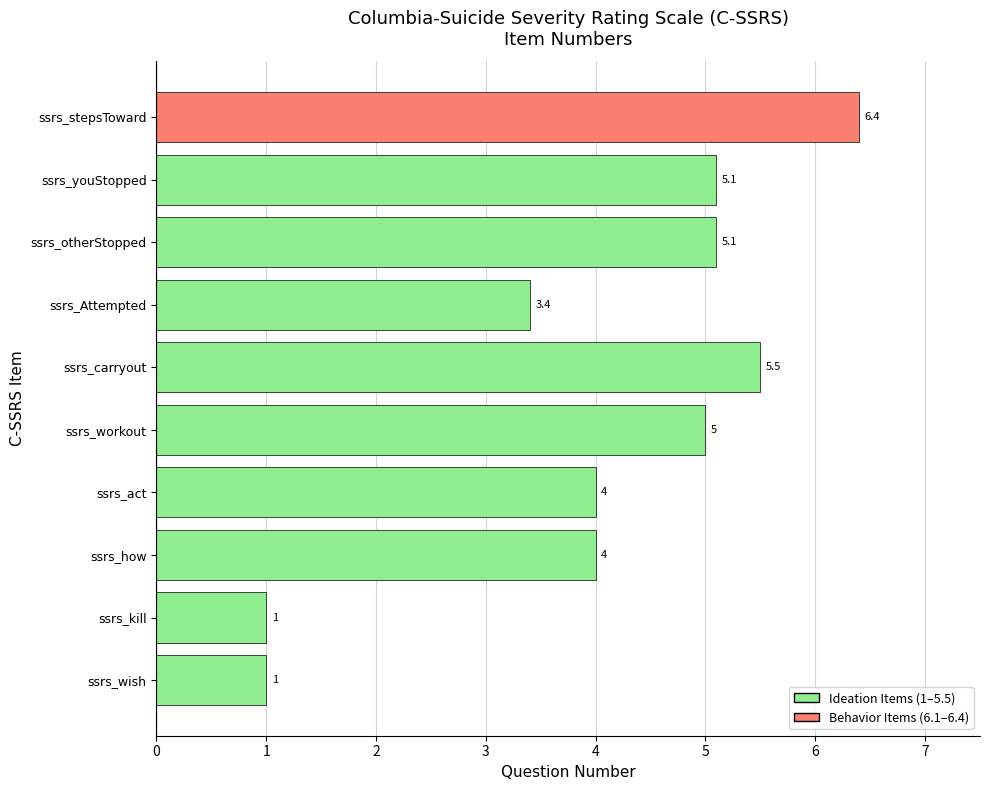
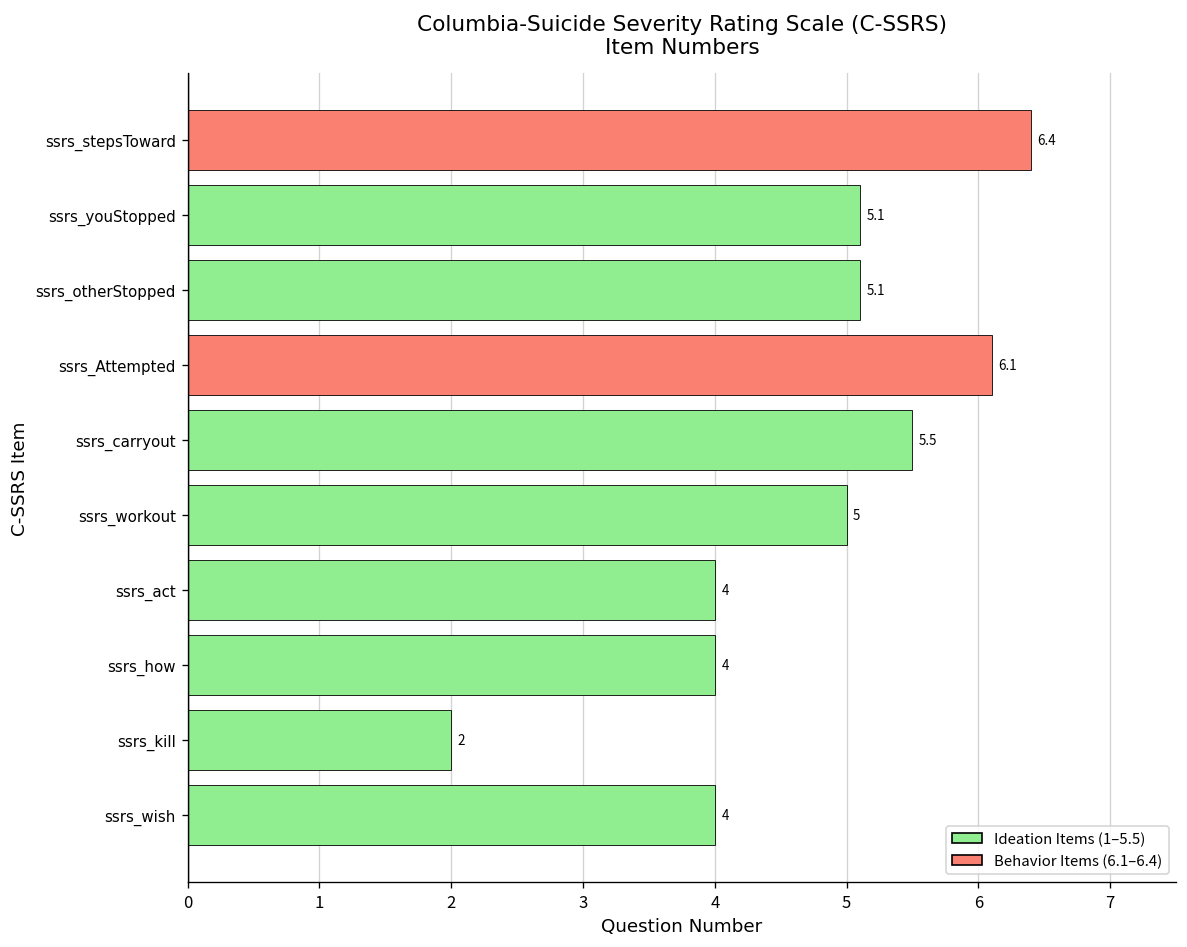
ssrs_Attempted: 3.4 -> 6.1
ssrs_kill: 1 -> 2
ssrs_wish: 1 -> 4
